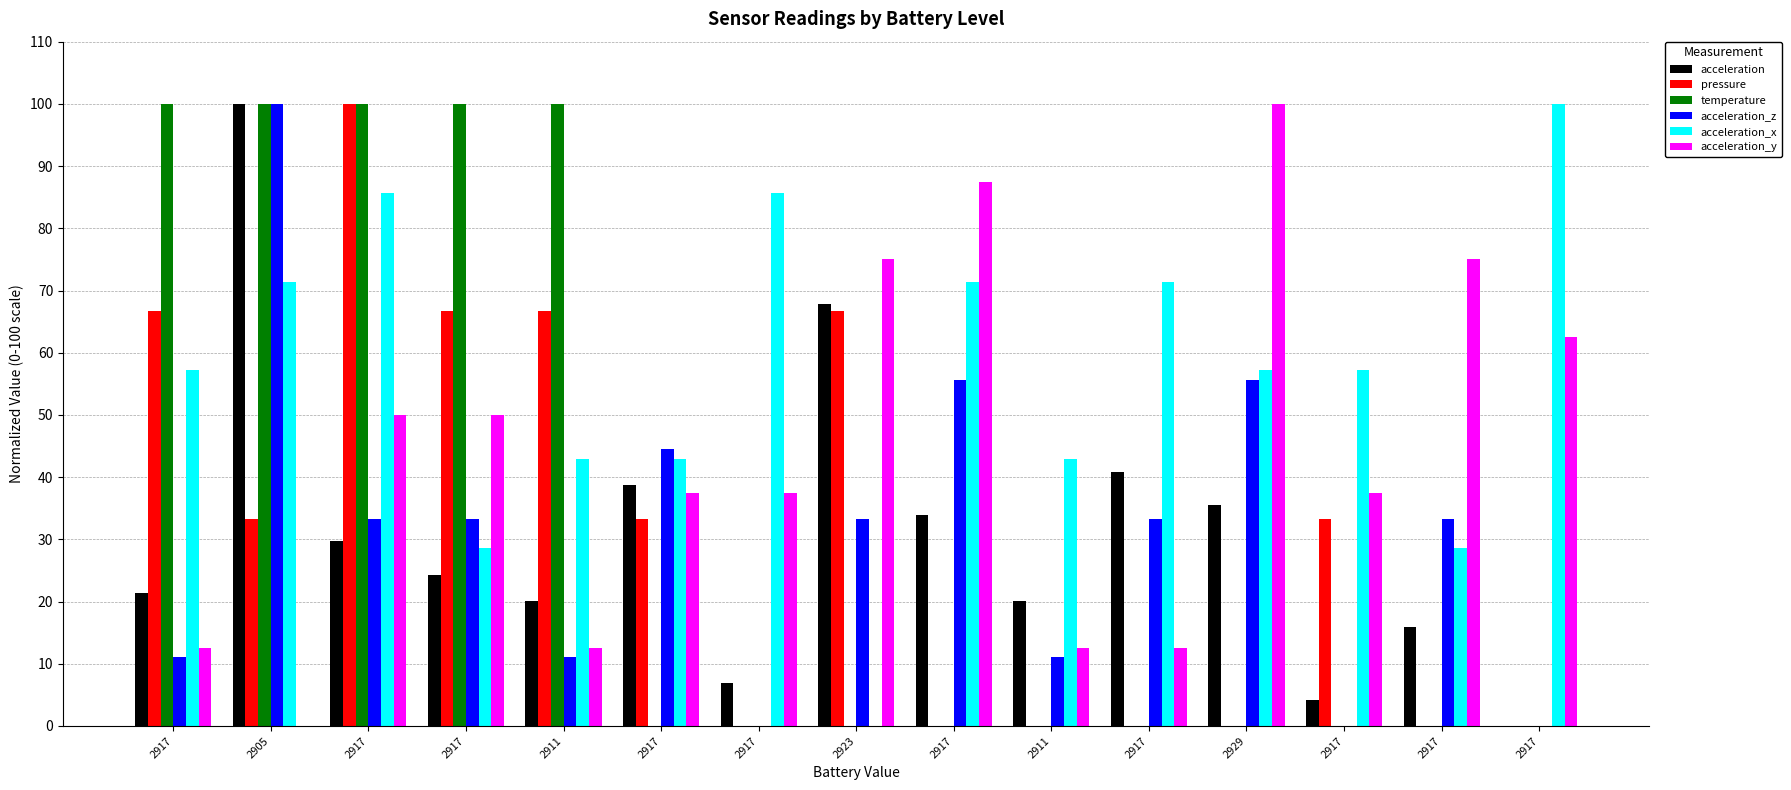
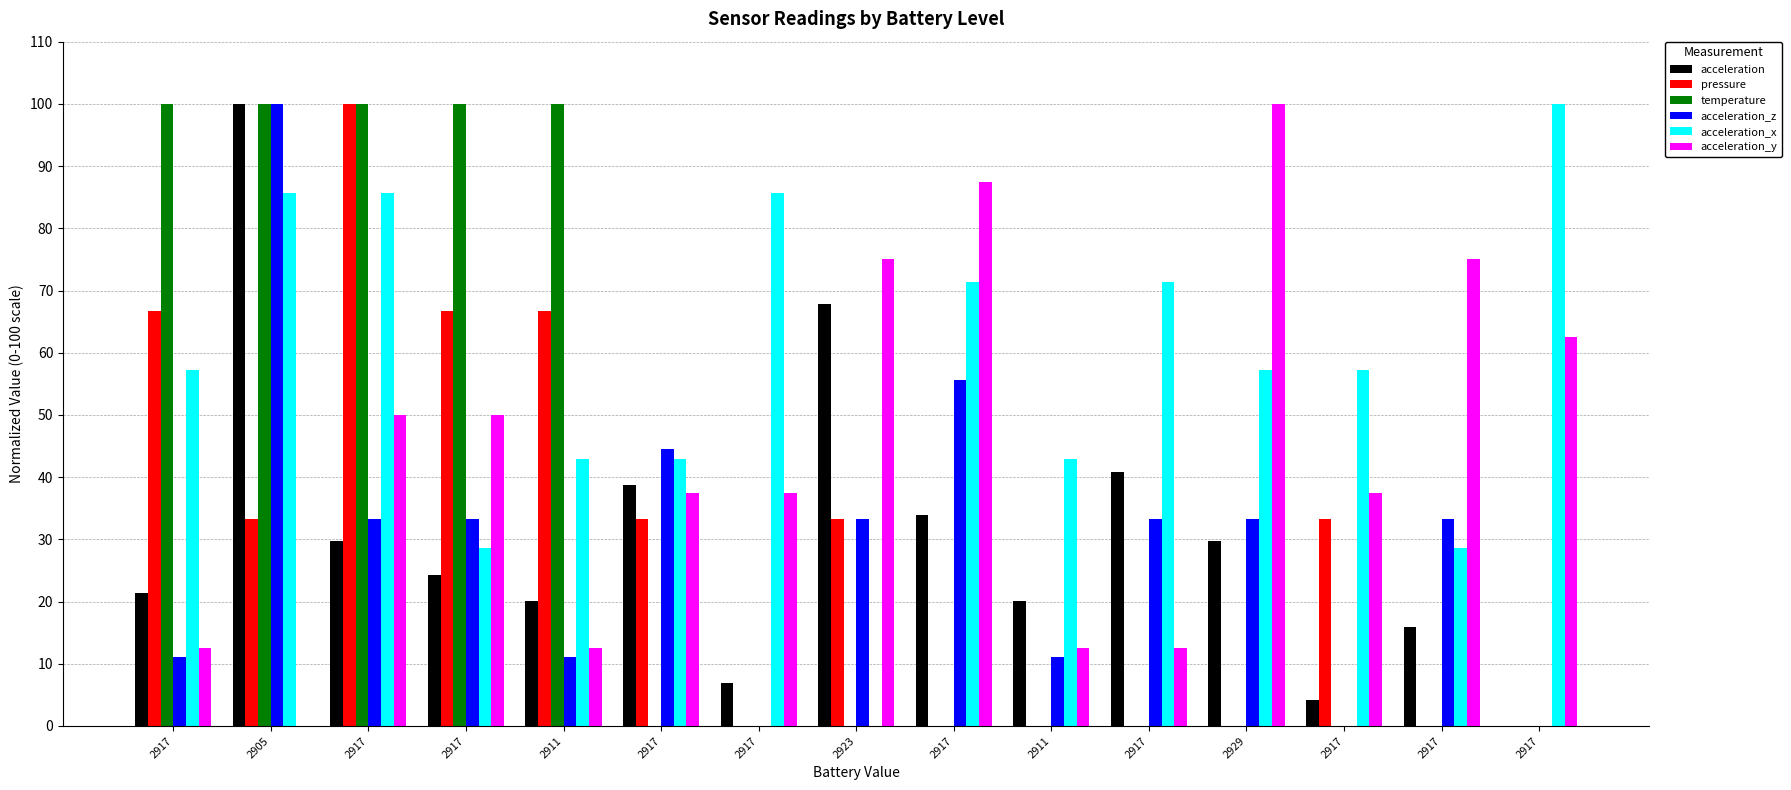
acceleration_x, 2905: 71 -> 86
pressure, 2923: 67 -> 33
acceleration, 2929: 35 -> 30
acceleration_z, 2929: 56 -> 33
